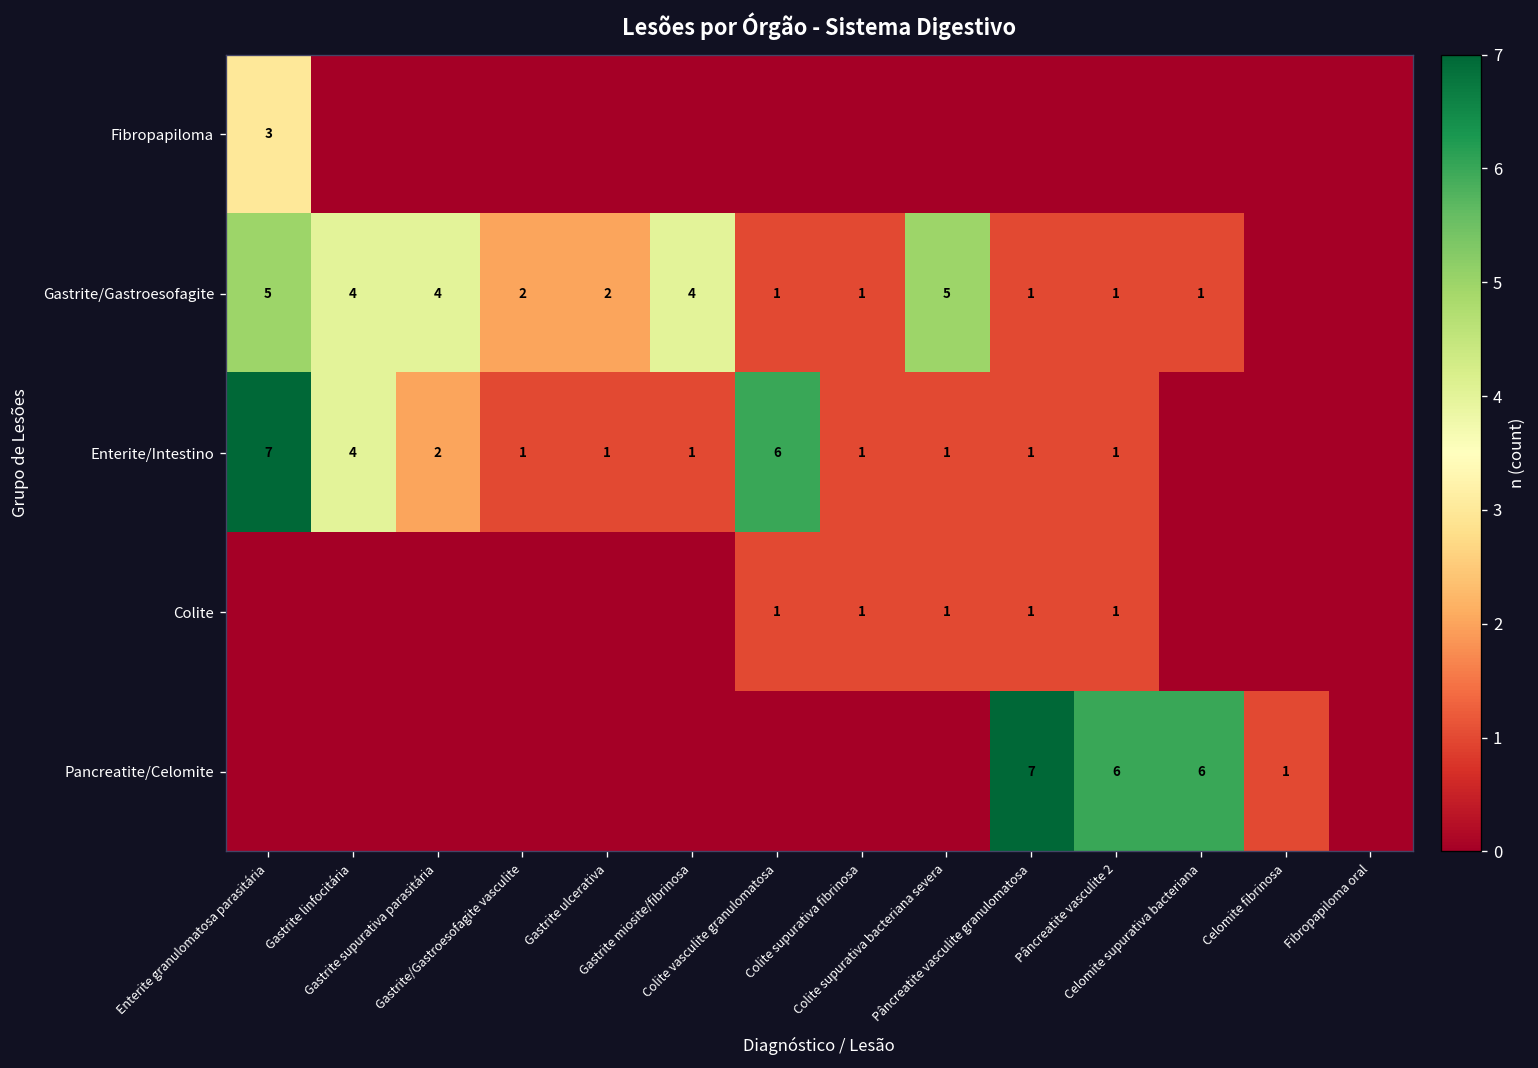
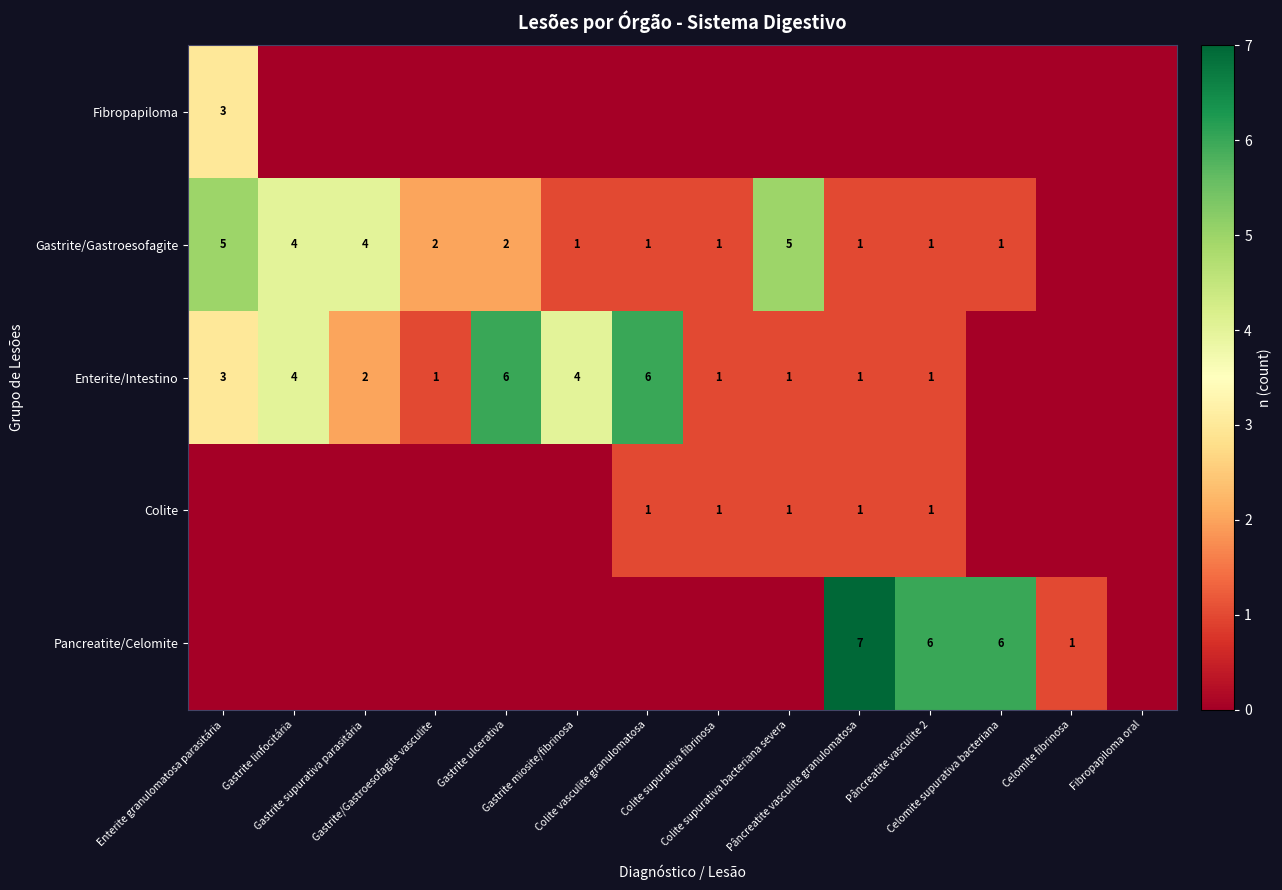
Gastrite/Gastroesofagite, Gastrite miosite/fibrinosa: 4 -> 1
Enterite/Intestino, Enterite granulomatosa parasitária: 7 -> 3
Enterite/Intestino, Gastrite ulcerativa: 1 -> 6
Enterite/Intestino, Gastrite miosite/fibrinosa: 1 -> 4
